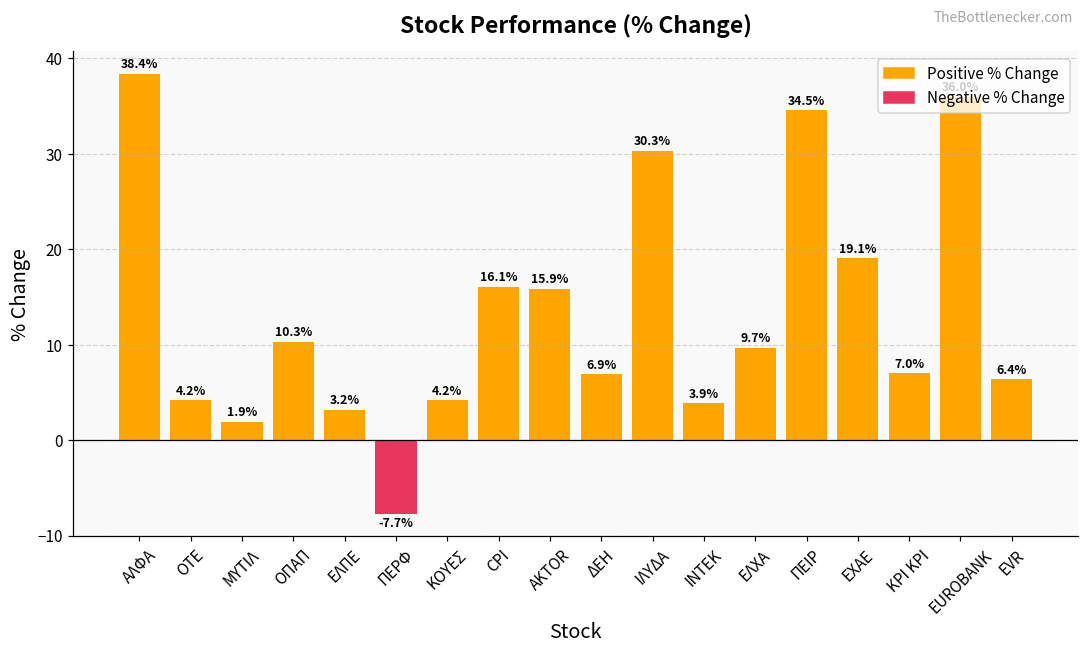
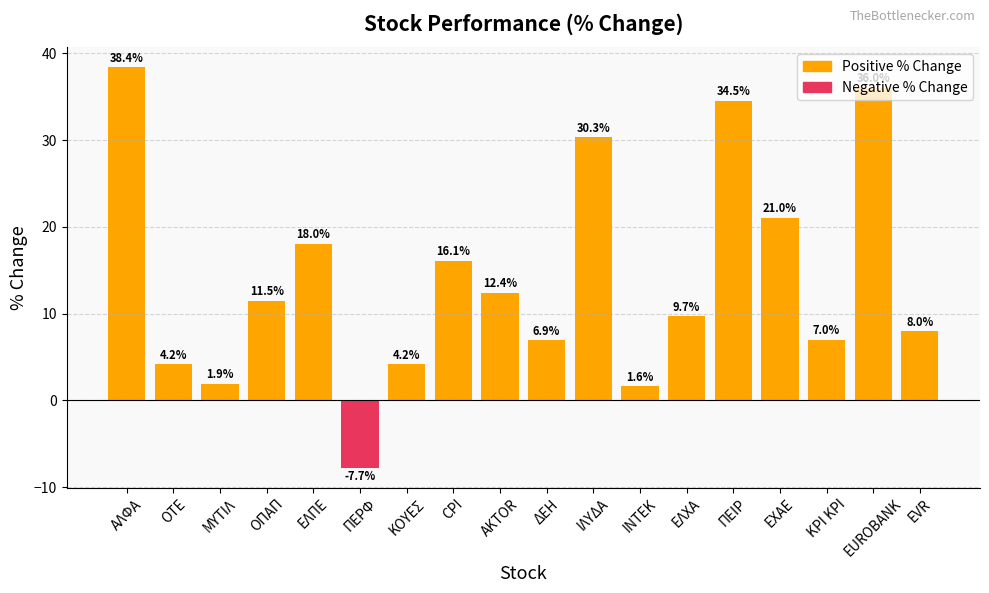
Positive % Change, ΟΠΑΠ: 10.3% -> 11.5%
Positive % Change, ΕΛΠΕ: 3.2% -> 18.0%
Positive % Change, AKTOR: 15.9% -> 12.4%
Positive % Change, ΙΝΤΕΚ: 3.9% -> 1.6%
Positive % Change, ΕΧΑΕ: 19.1% -> 21.0%
Positive % Change, EVR: 6.4% -> 8.0%
